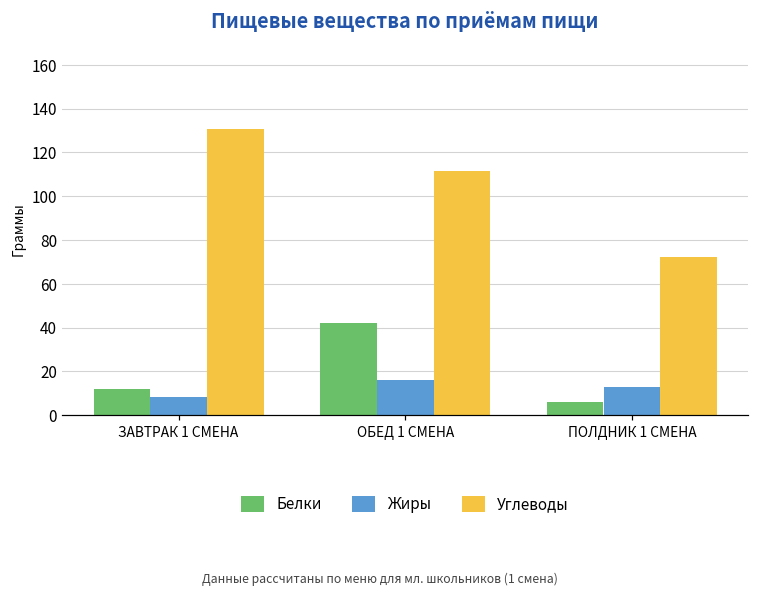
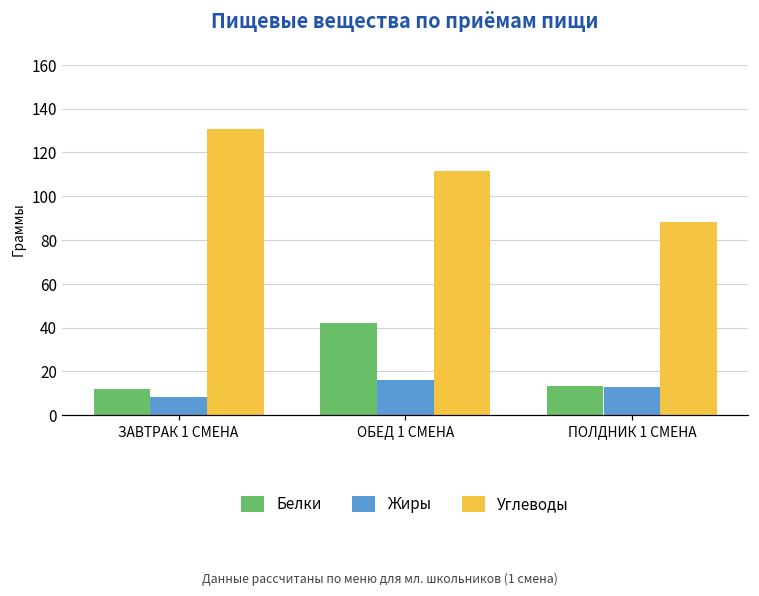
Белки, ПОЛДНИК 1 СМЕНА: 6 -> 13
Углеводы, ПОЛДНИК 1 СМЕНА: 72 -> 88
